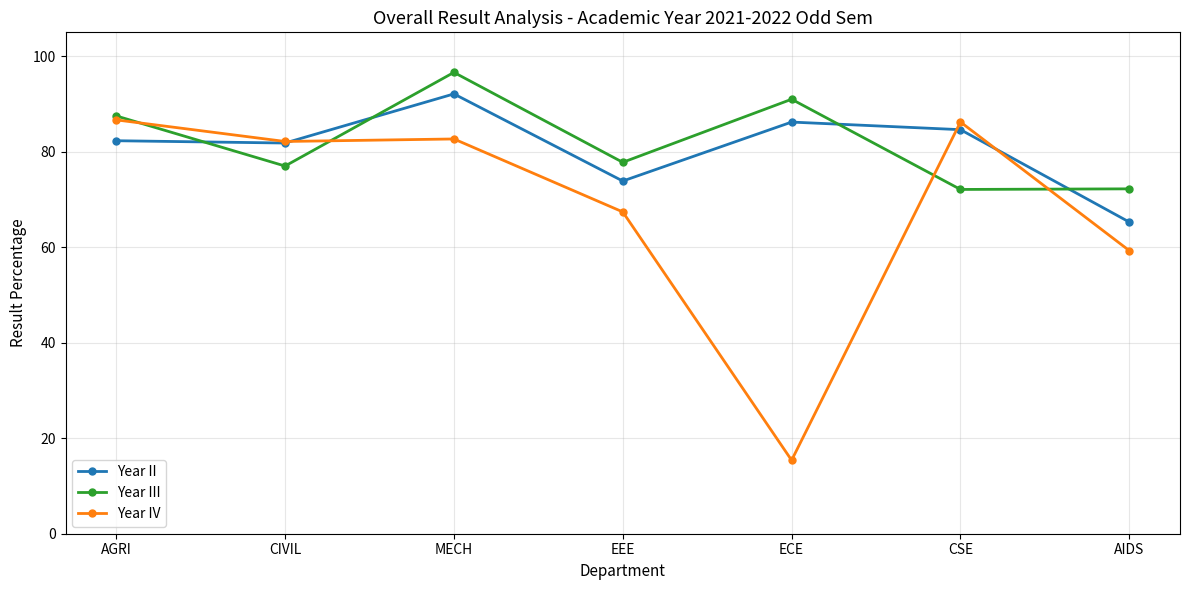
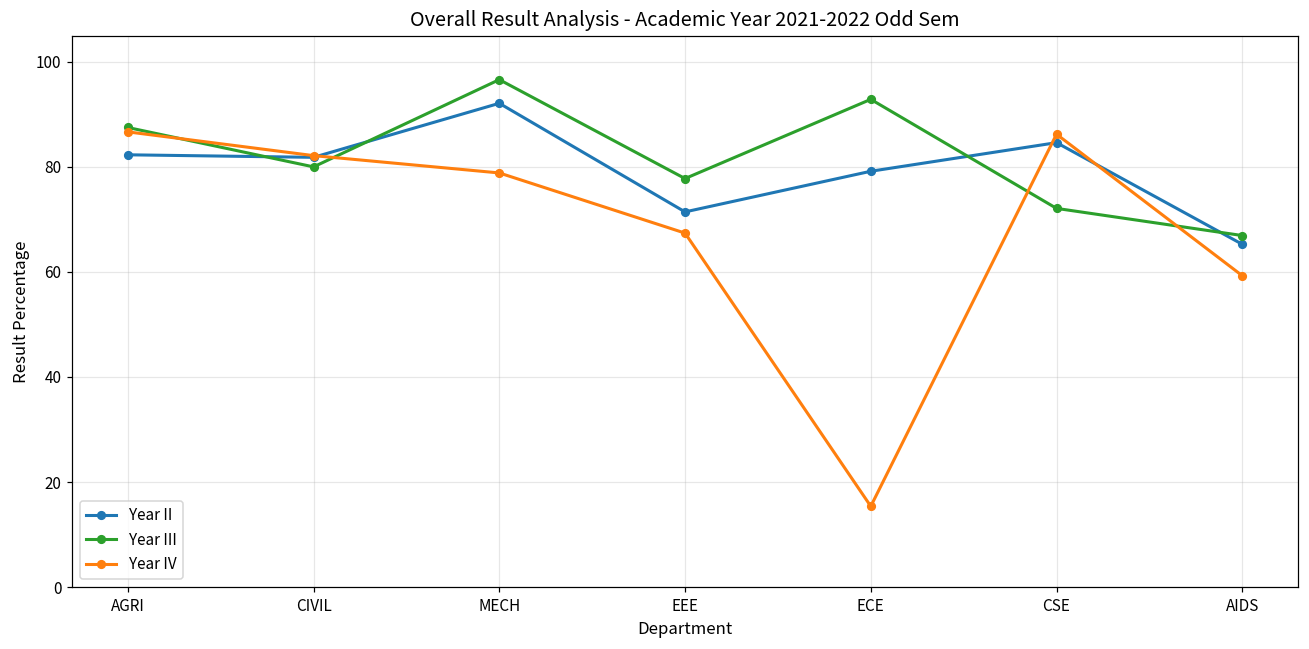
Year III, CIVIL: 77 -> 80
Year IV, MECH: 83 -> 79
Year II, EEE: 74 -> 71
Year II, ECE: 86 -> 79
Year III, ECE: 91 -> 93
Year III, AIDS: 72 -> 67
